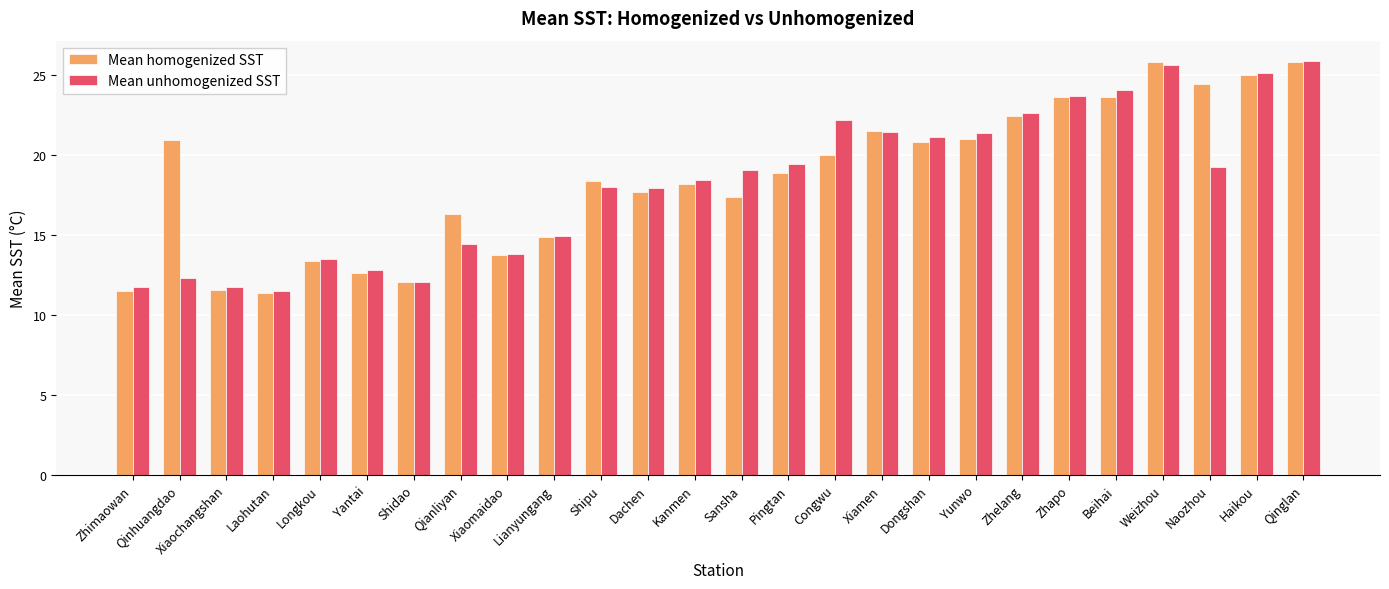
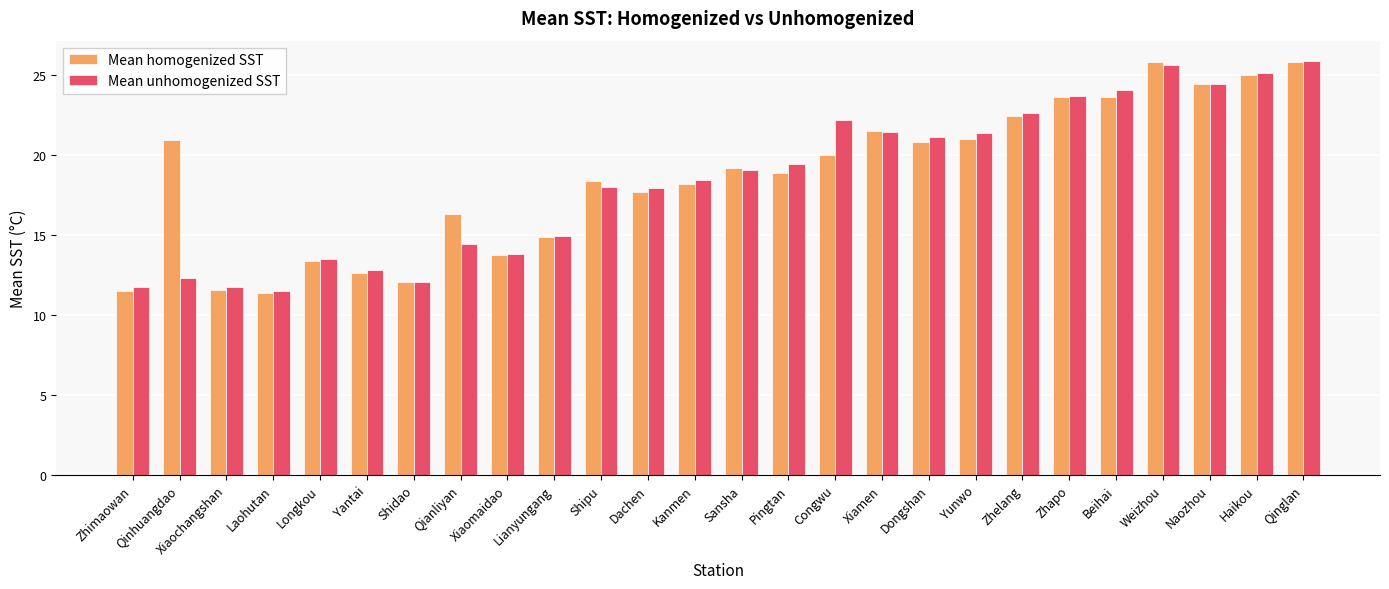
Mean homogenized SST, Sansha: 17.4 -> 19.2
Mean unhomogenized SST, Naozhou: 19.3 -> 24.4
